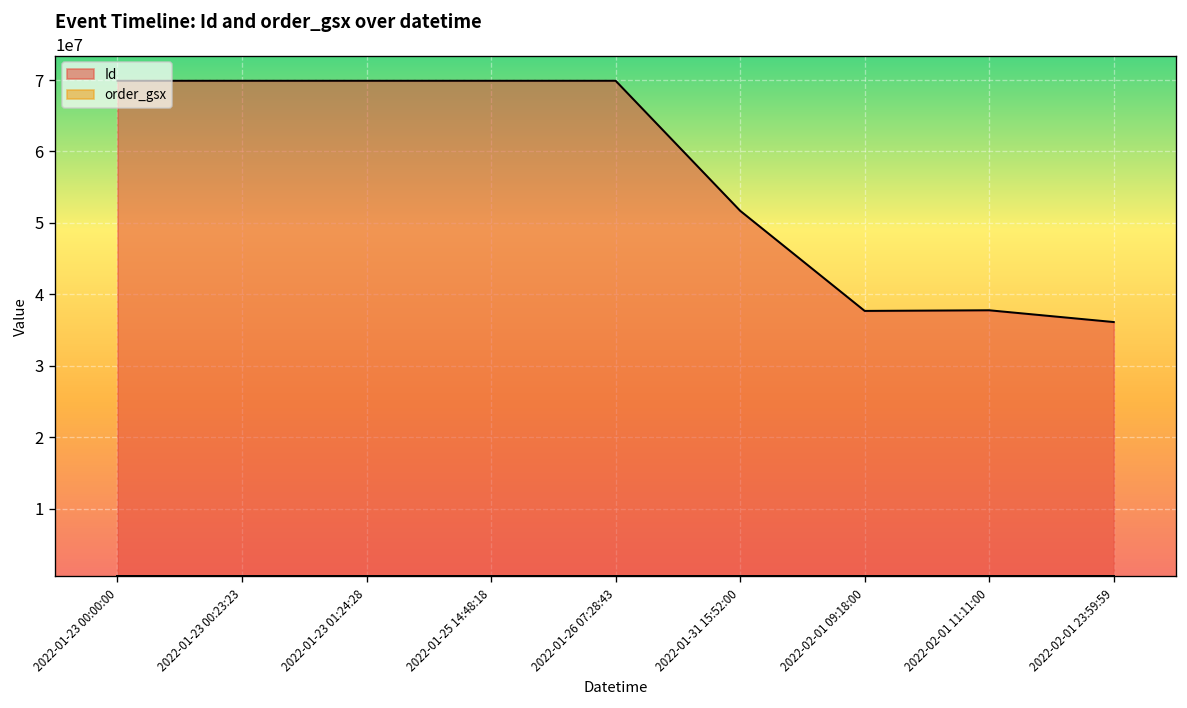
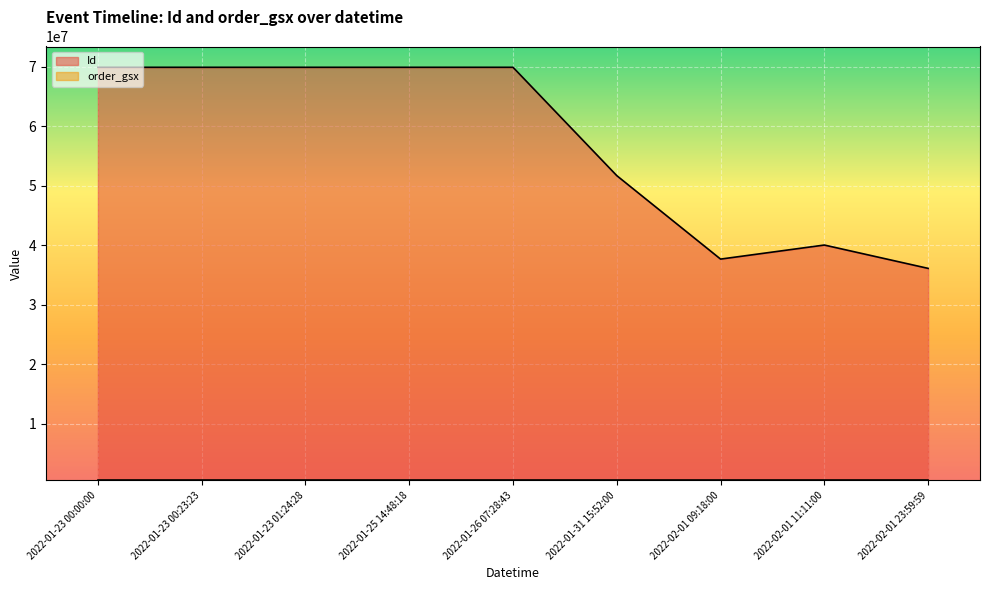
Id, 2022-02-01 11:11:00: 38000000 -> 40000000
